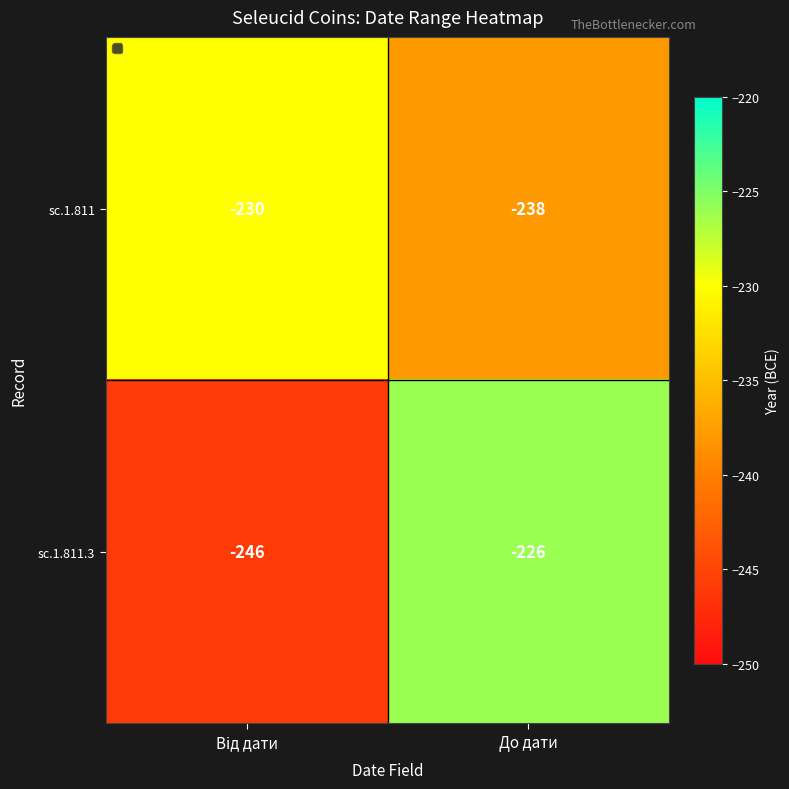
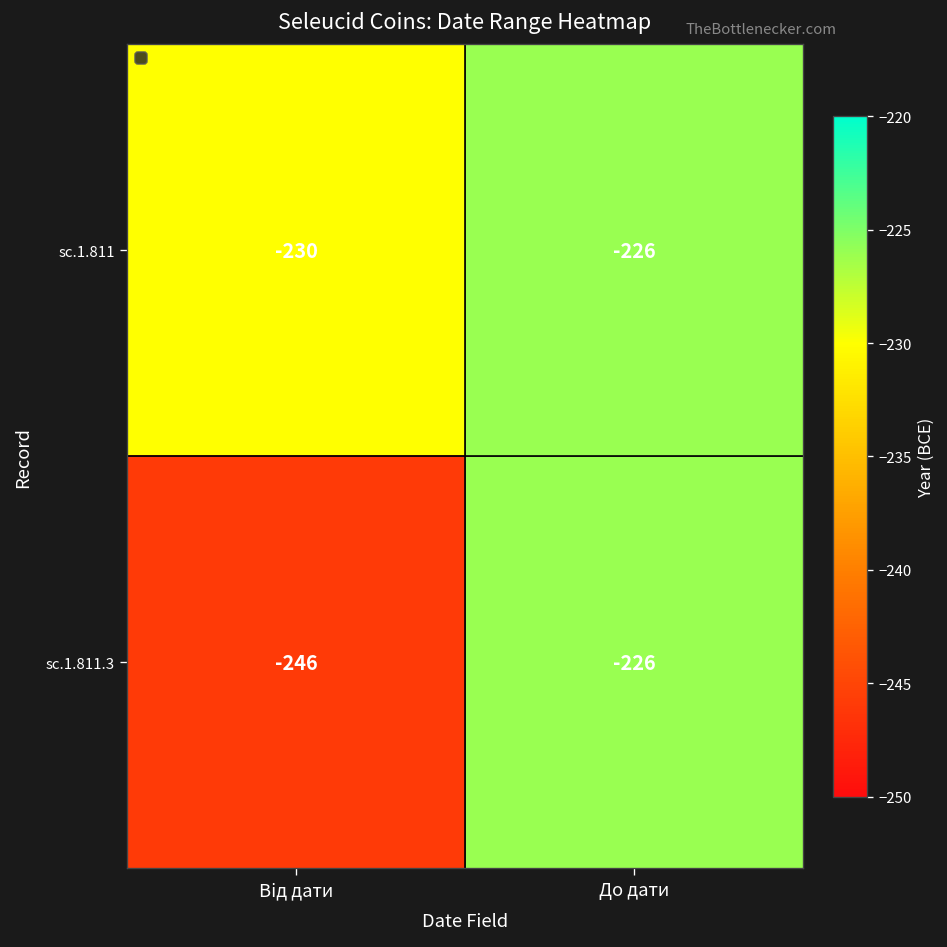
sc.1.811, До дати: -238 -> -226
